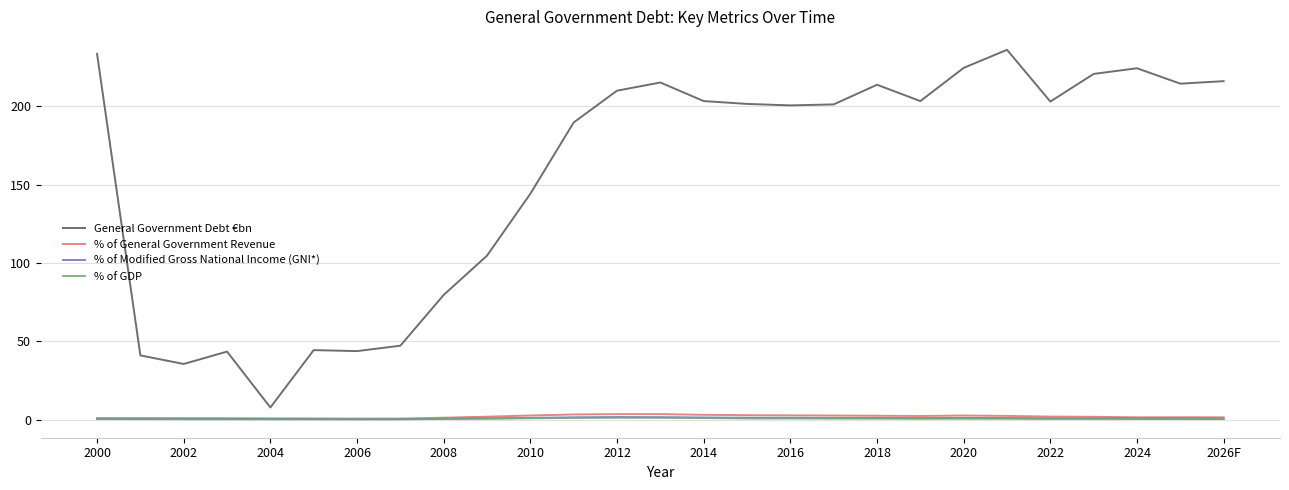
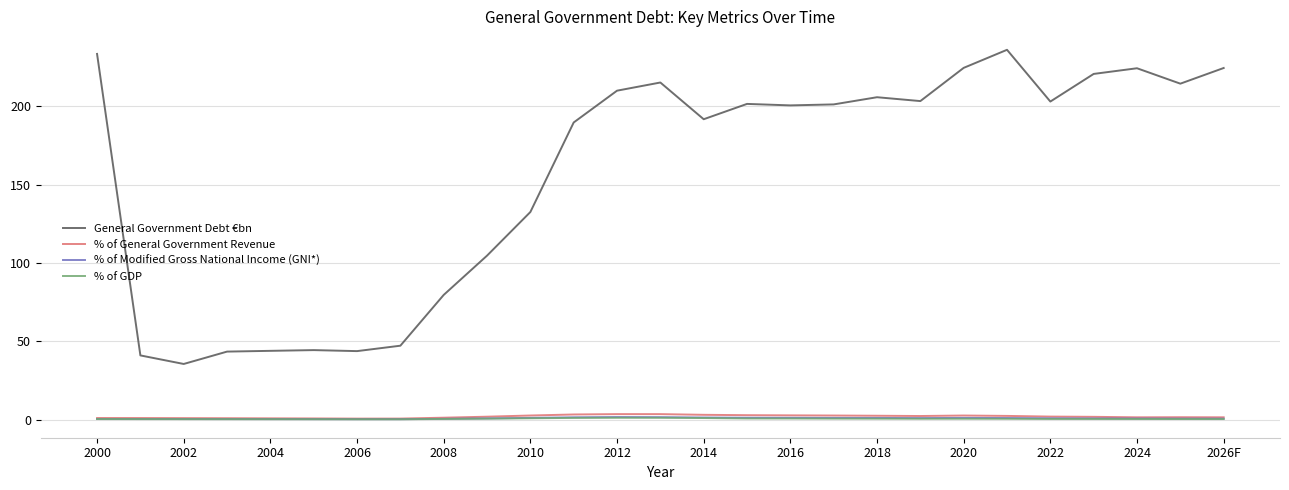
General Government Debt €bn, 2004: 8 -> 44
General Government Debt €bn, 2010: 144 -> 133
General Government Debt €bn, 2014: 203 -> 192
General Government Debt €bn, 2018: 214 -> 206
General Government Debt €bn, 2026F: 216 -> 225
